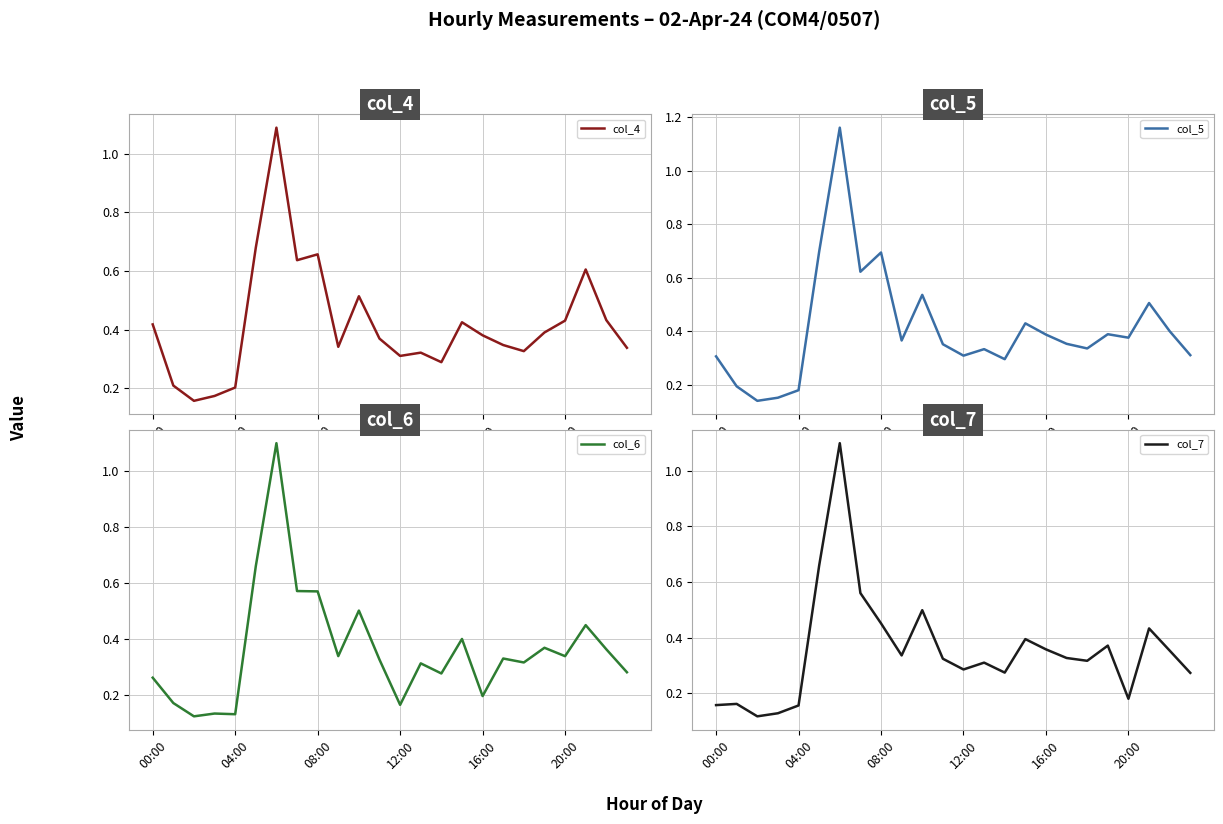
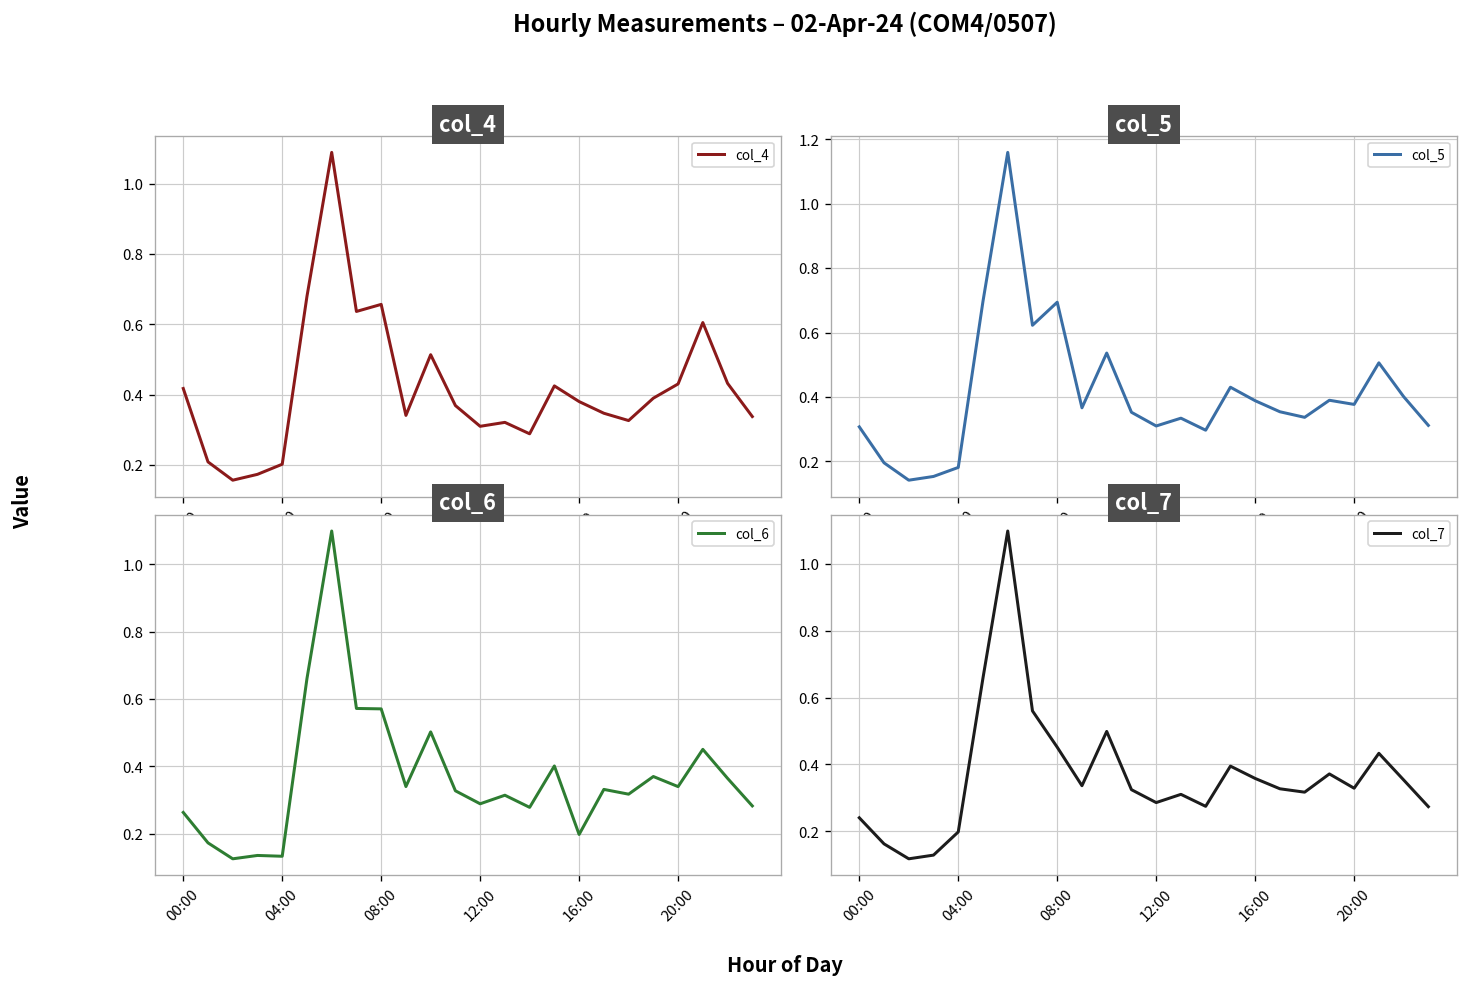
col_6, 12:00: 0.17 -> 0.29
col_7, 00:00: 0.16 -> 0.24
col_7, 04:00: 0.16 -> 0.20
col_7, 20:00: 0.18 -> 0.33
